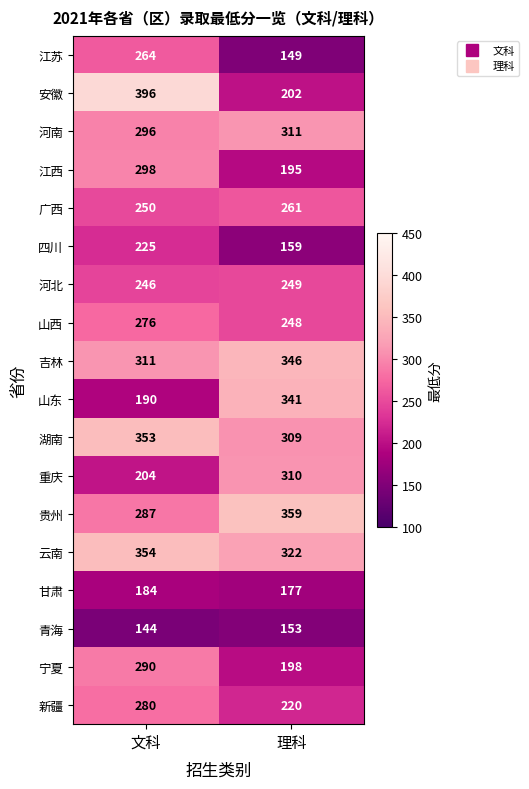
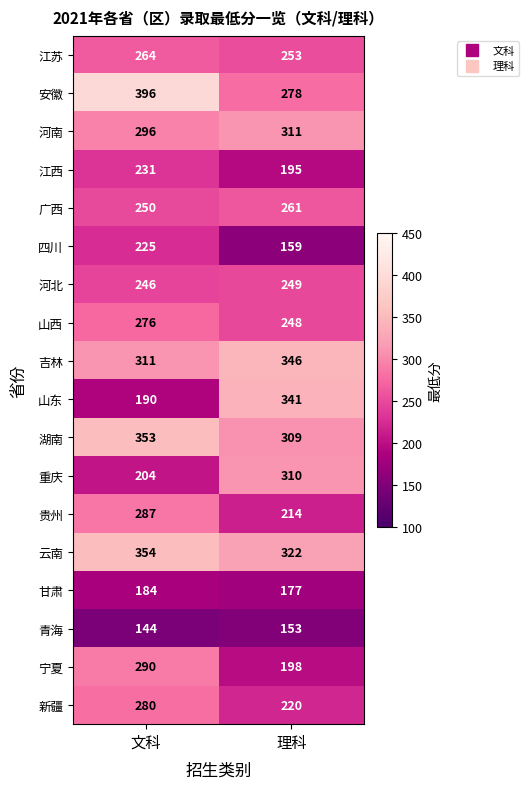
江苏, 理科: 149 -> 253
安徽, 理科: 202 -> 278
江西, 文科: 298 -> 231
贵州, 理科: 359 -> 214
